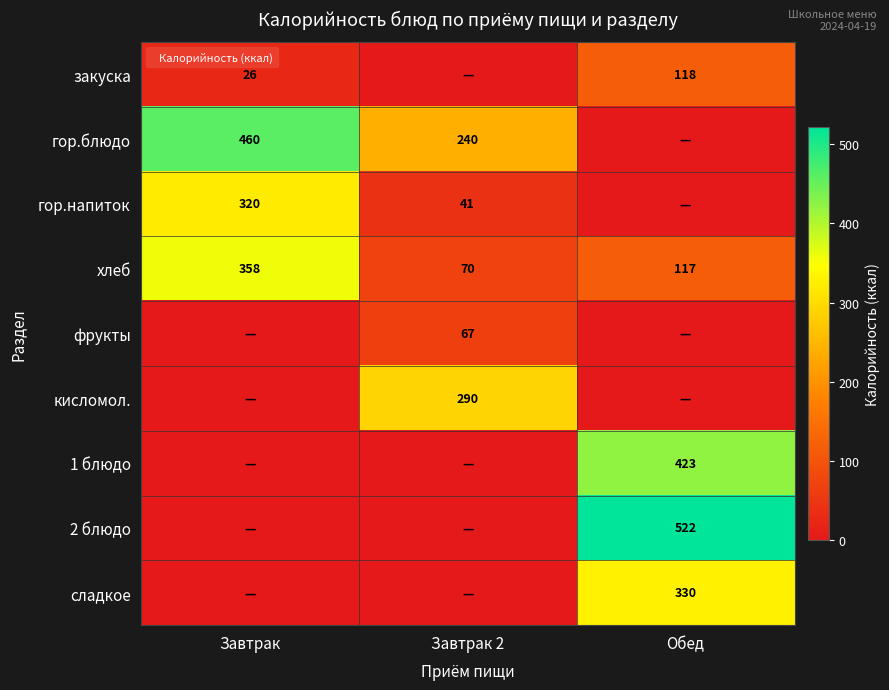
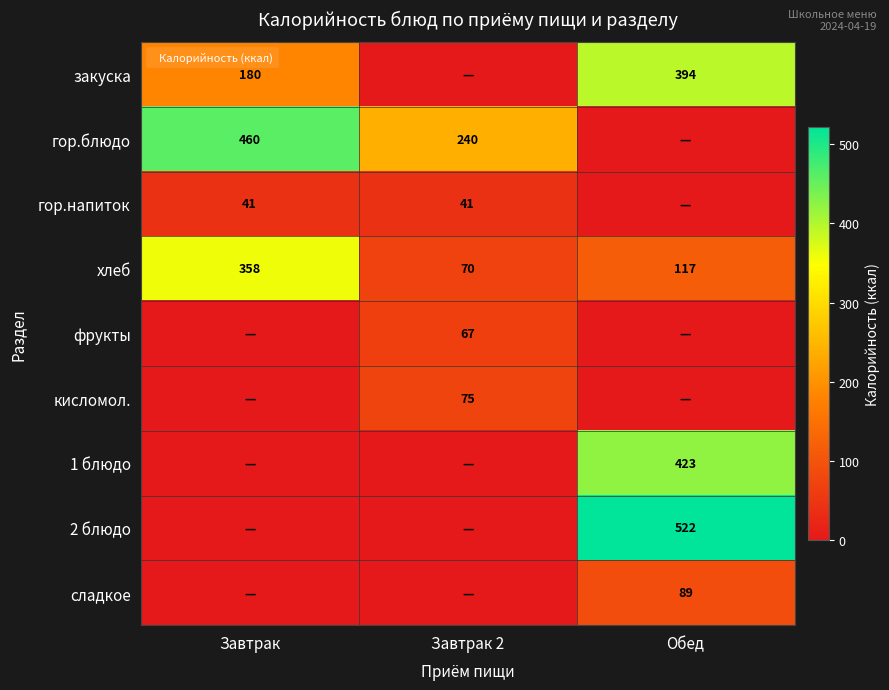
закуска, Завтрак: 26 -> 180
закуска, Обед: 118 -> 394
гор.напиток, Завтрак: 320 -> 41
кисломол., Завтрак 2: 290 -> 75
сладкое, Обед: 330 -> 89
